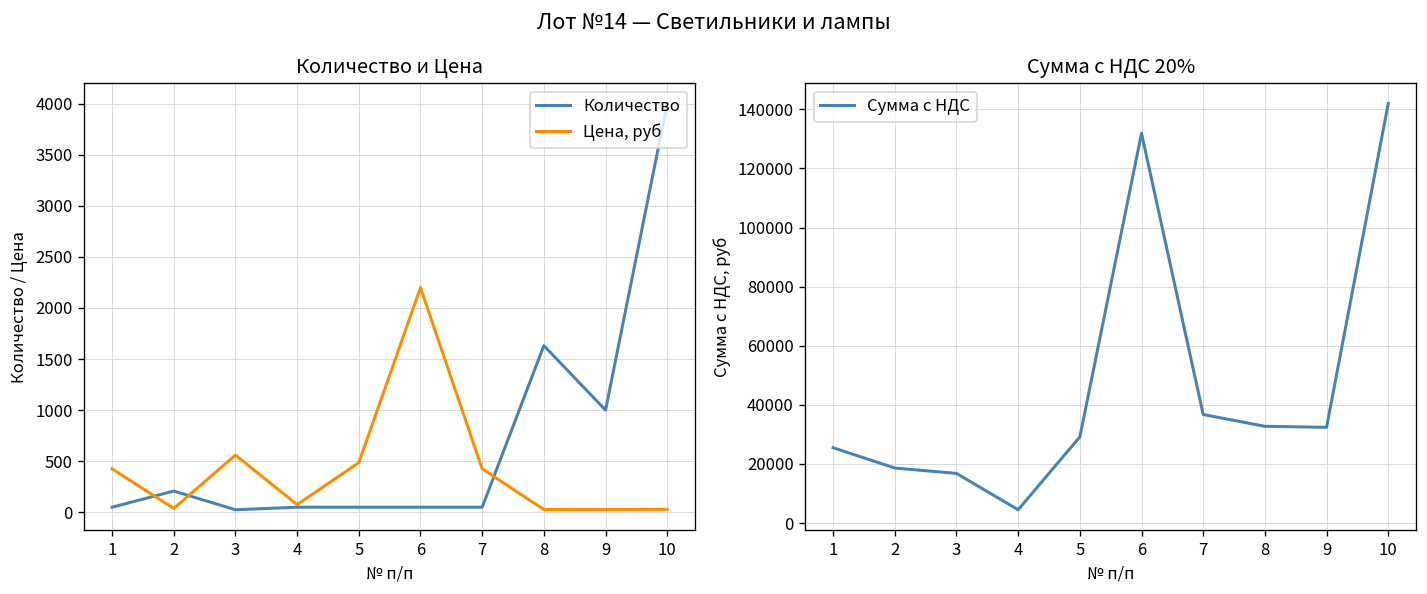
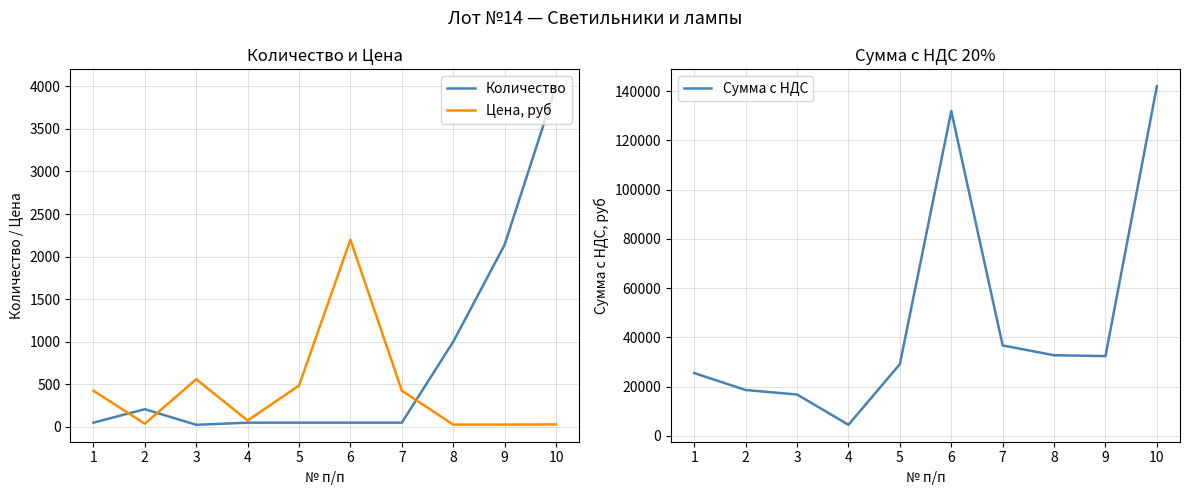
Количество и Цена, Количество, 8: 1600 -> 1000
Количество и Цена, Количество, 9: 1000 -> 2100
